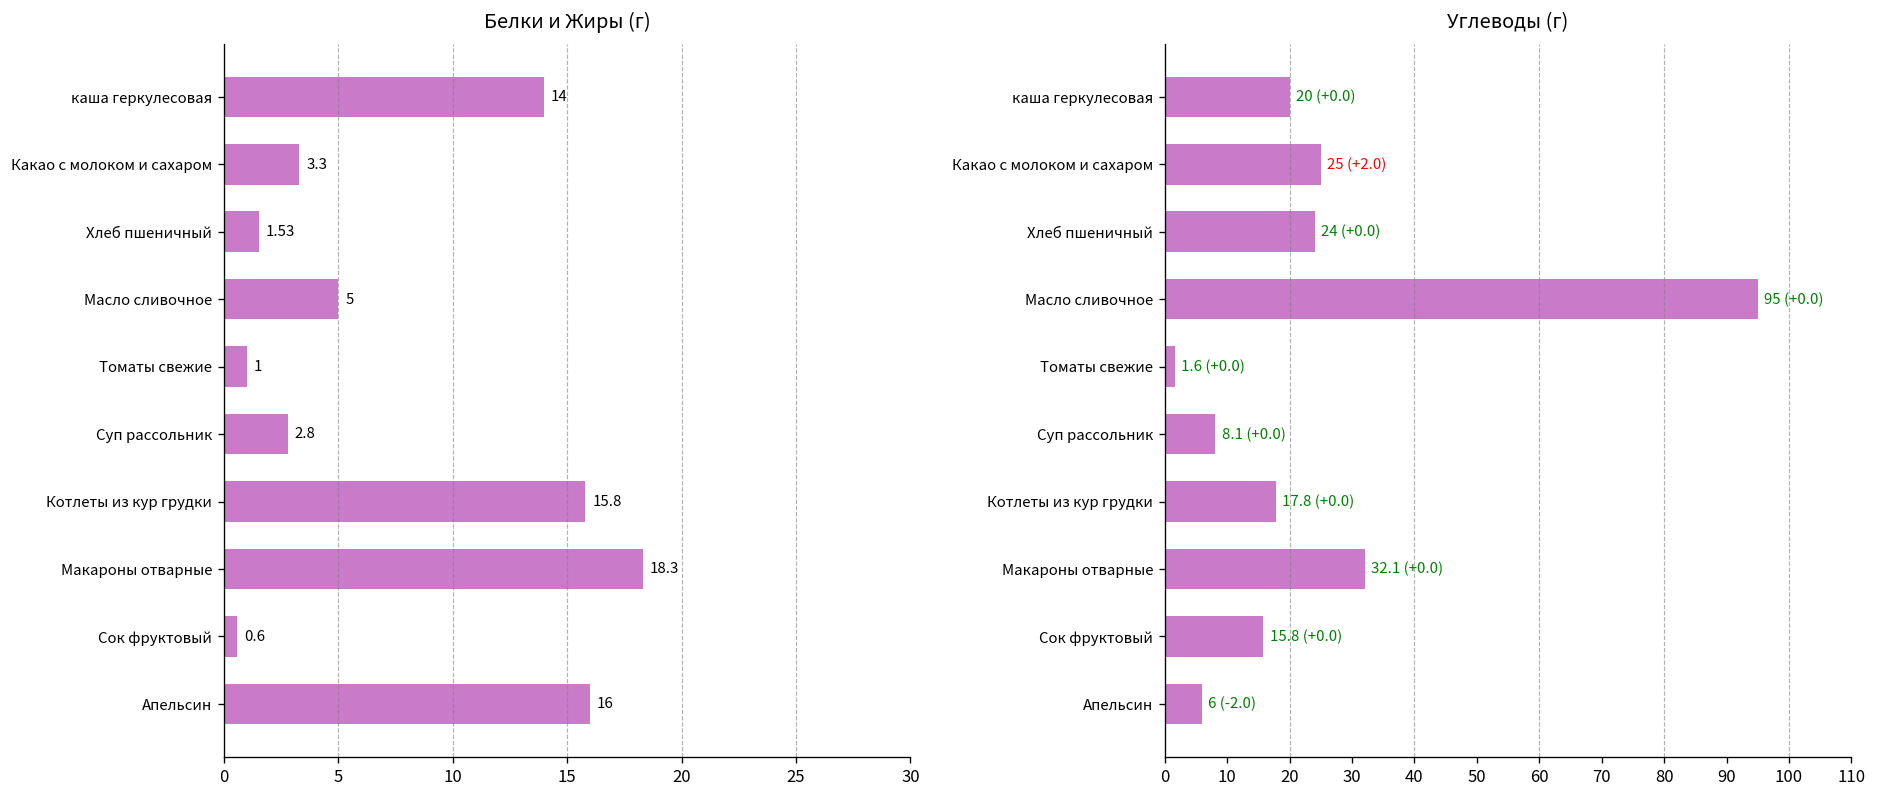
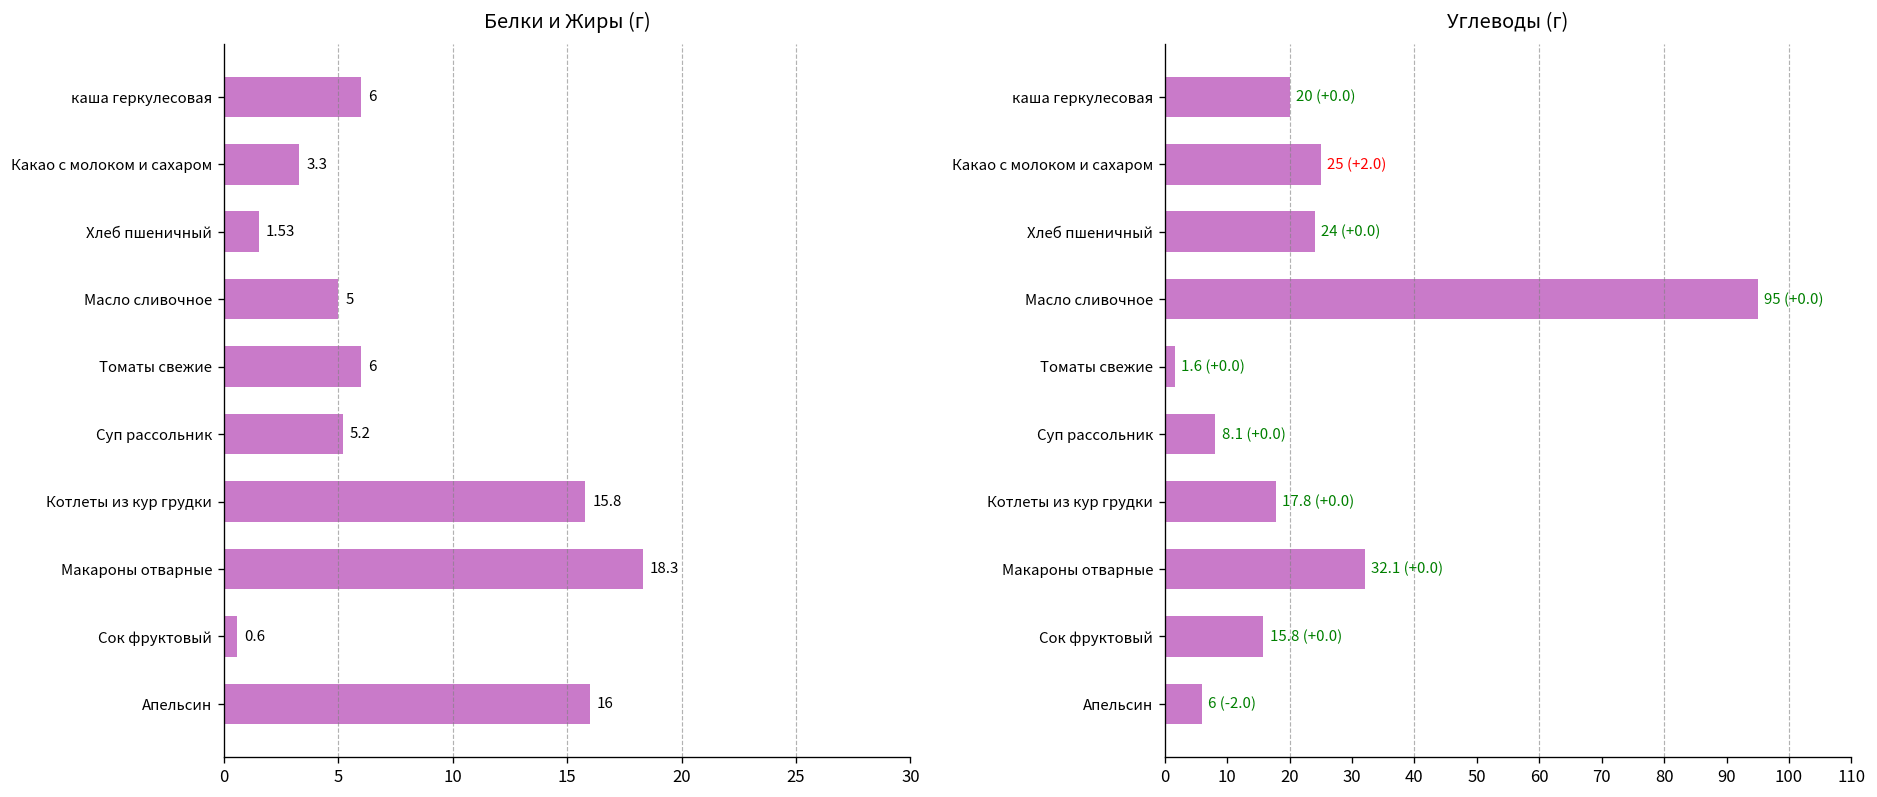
Белки и Жиры (г), каша геркулесовая: 14 -> 6
Белки и Жиры (г), Томаты свежие: 1 -> 6
Белки и Жиры (г), Суп рассольник: 2.8 -> 5.2
